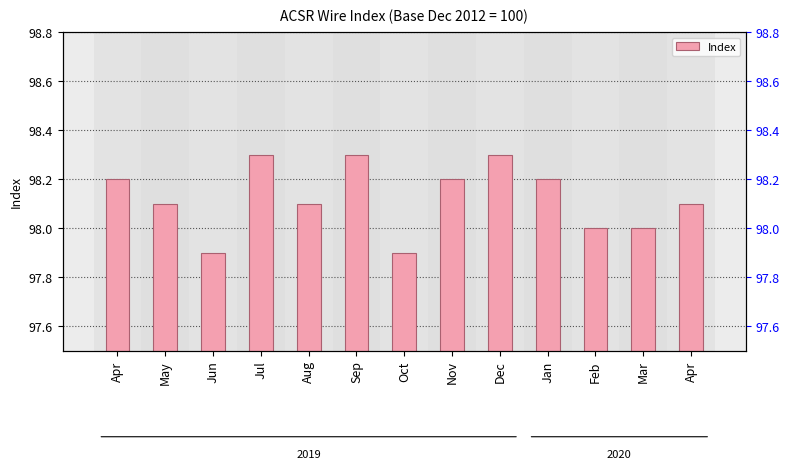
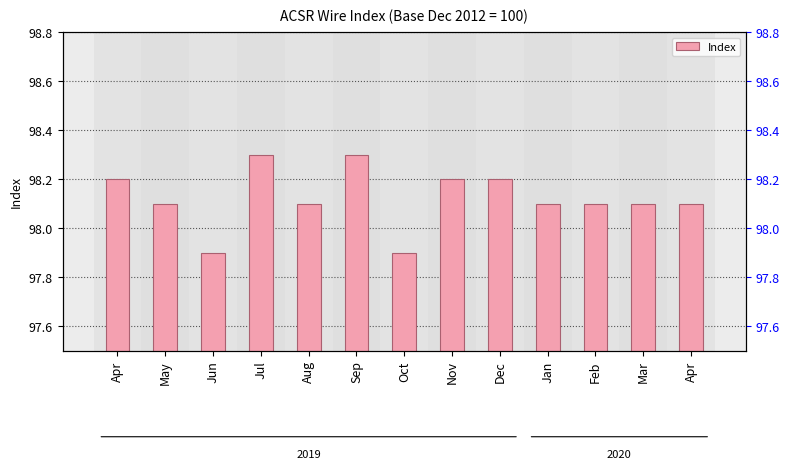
Dec: 98.3 -> 98.2
Jan: 98.2 -> 98.1
Feb: 98.0 -> 98.1
Mar: 98.0 -> 98.1
